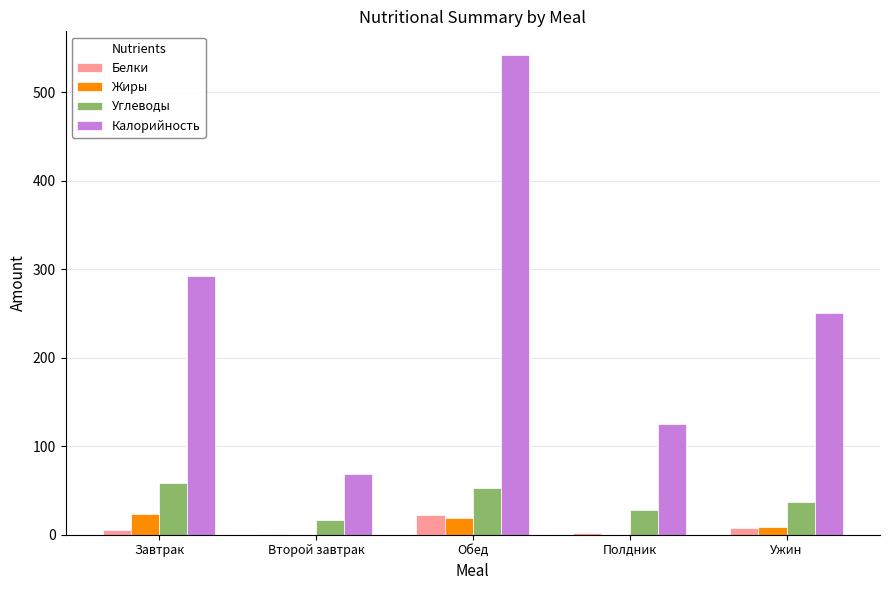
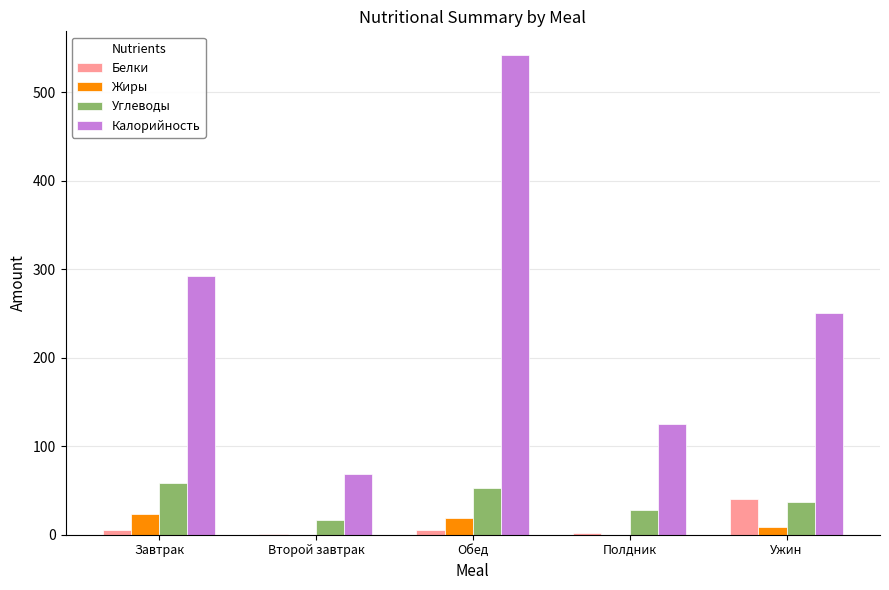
Белки, Обед: 20 -> 10
Белки, Ужин: 10 -> 40
